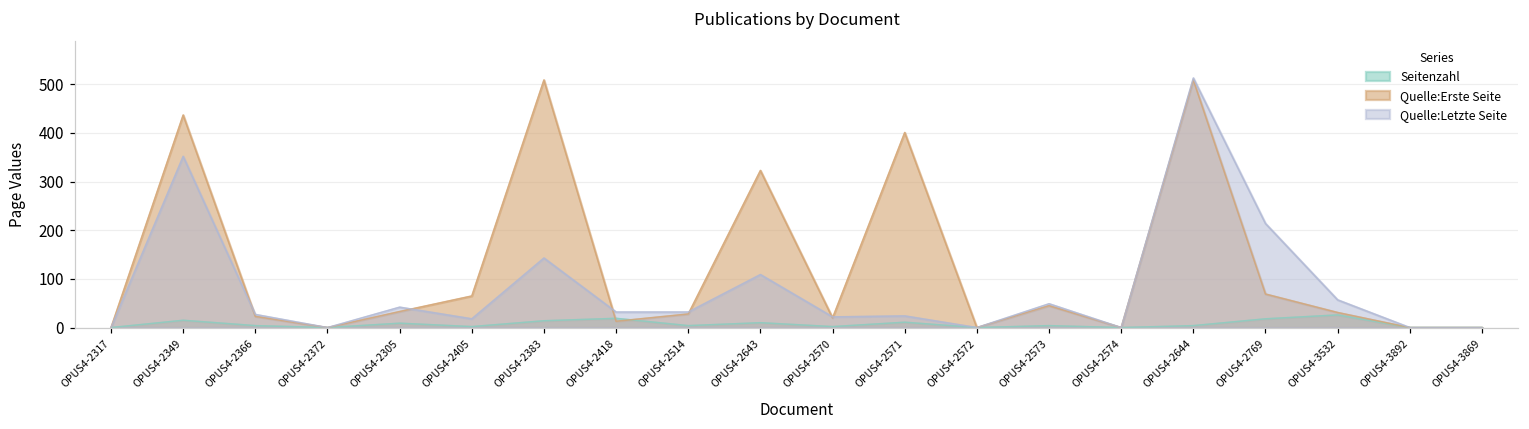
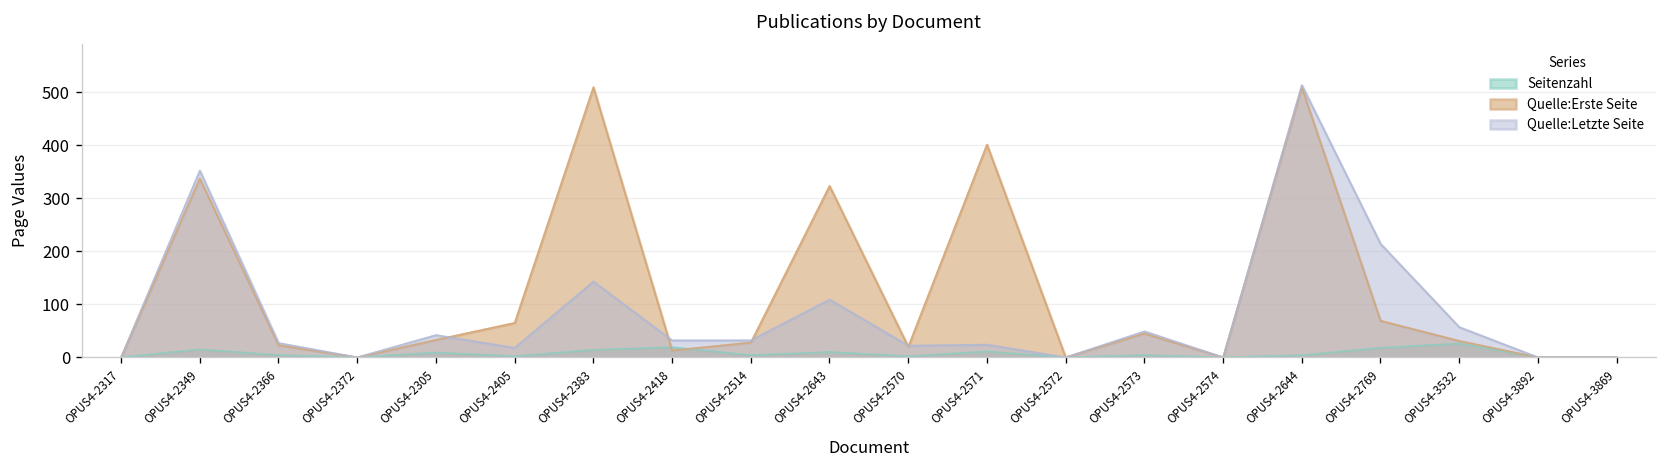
Quelle:Erste Seite, OPUS4-2349: 440 -> 340
